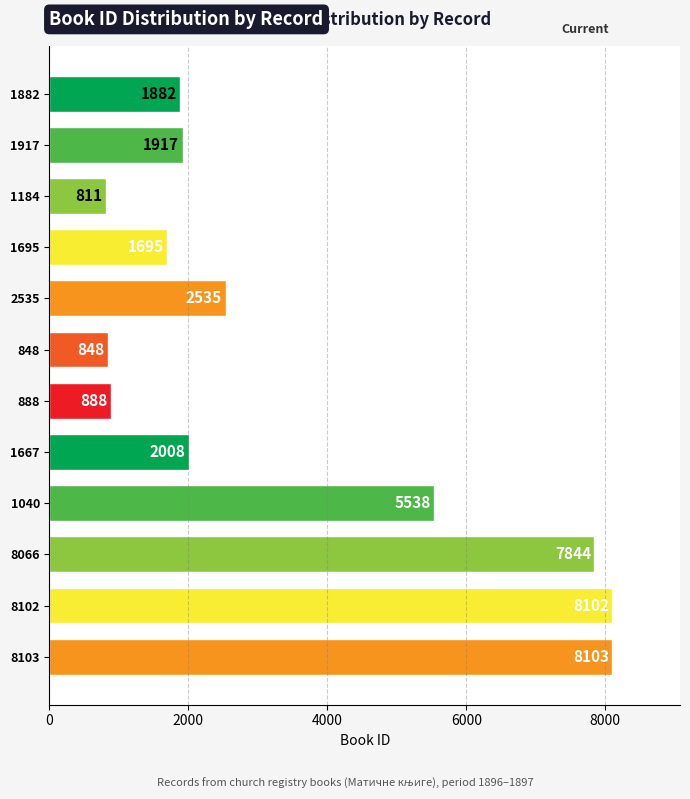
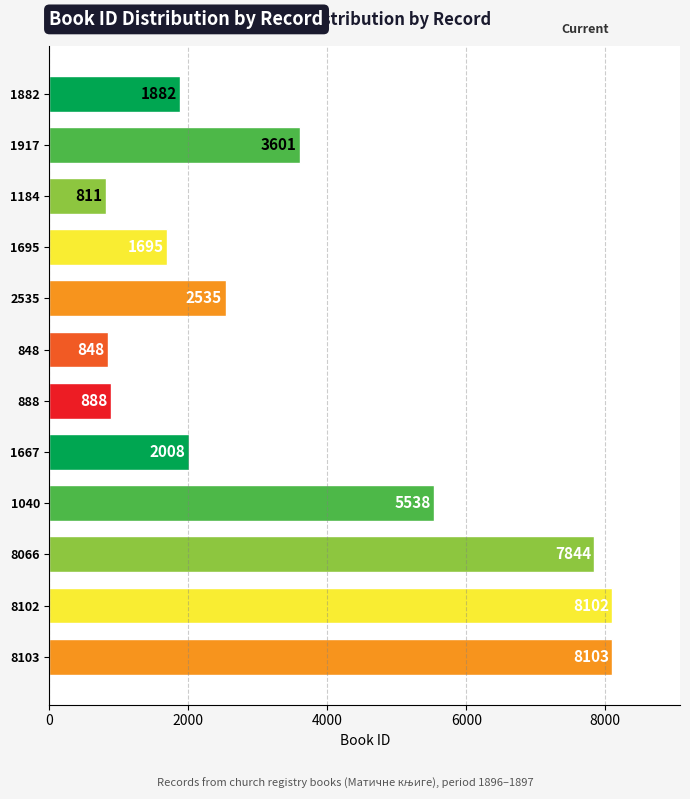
1917: 1917 -> 3601
